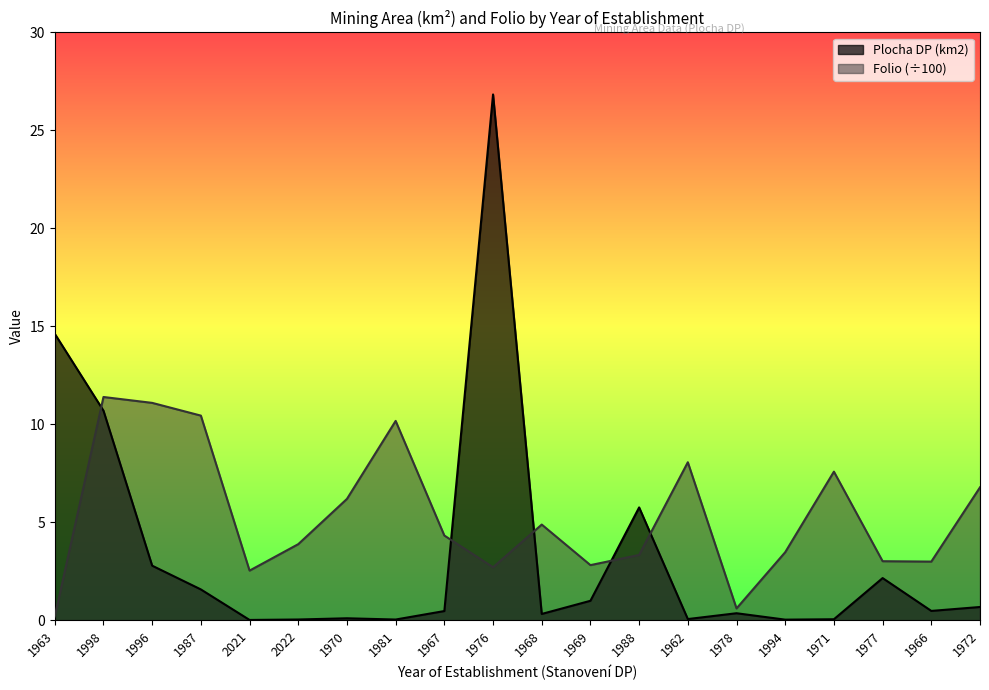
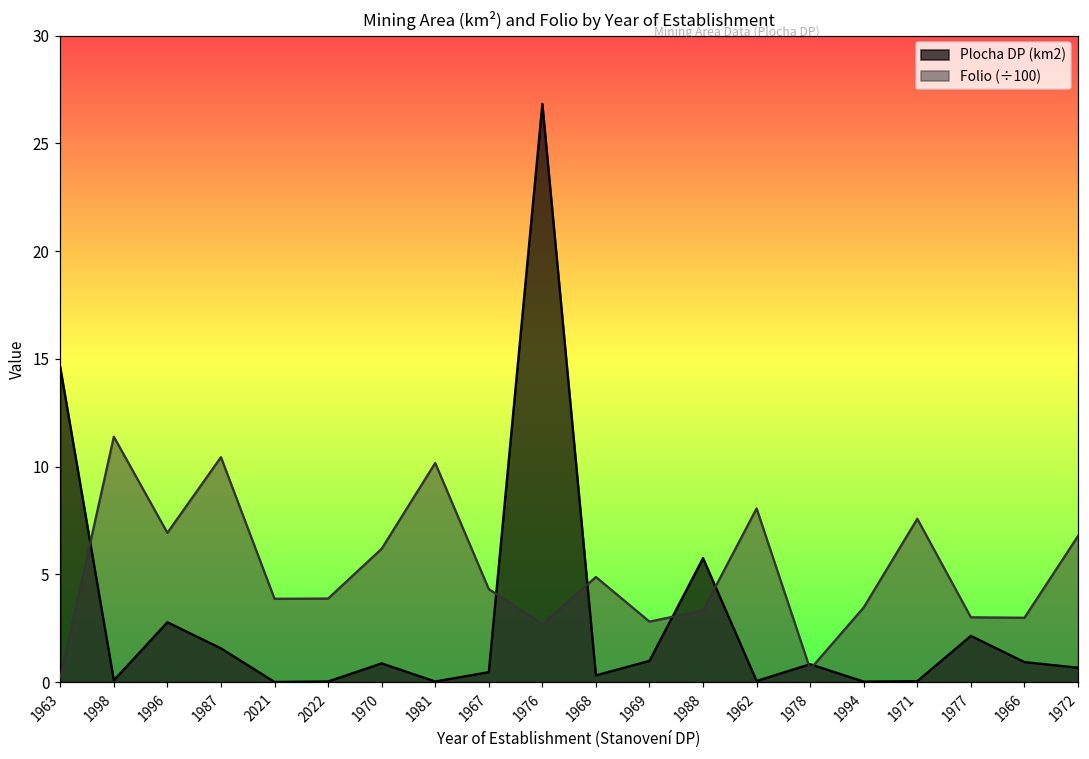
Plocha DP (km2), 1998: 10.7 -> 0.1
Folio (÷100), 1996: 11.1 -> 6.9
Folio (÷100), 2021: 2.5 -> 3.9
Plocha DP (km2), 1970: 0.1 -> 0.9
Plocha DP (km2), 1978: 0.4 -> 0.8
Plocha DP (km2), 1966: 0.5 -> 0.9
